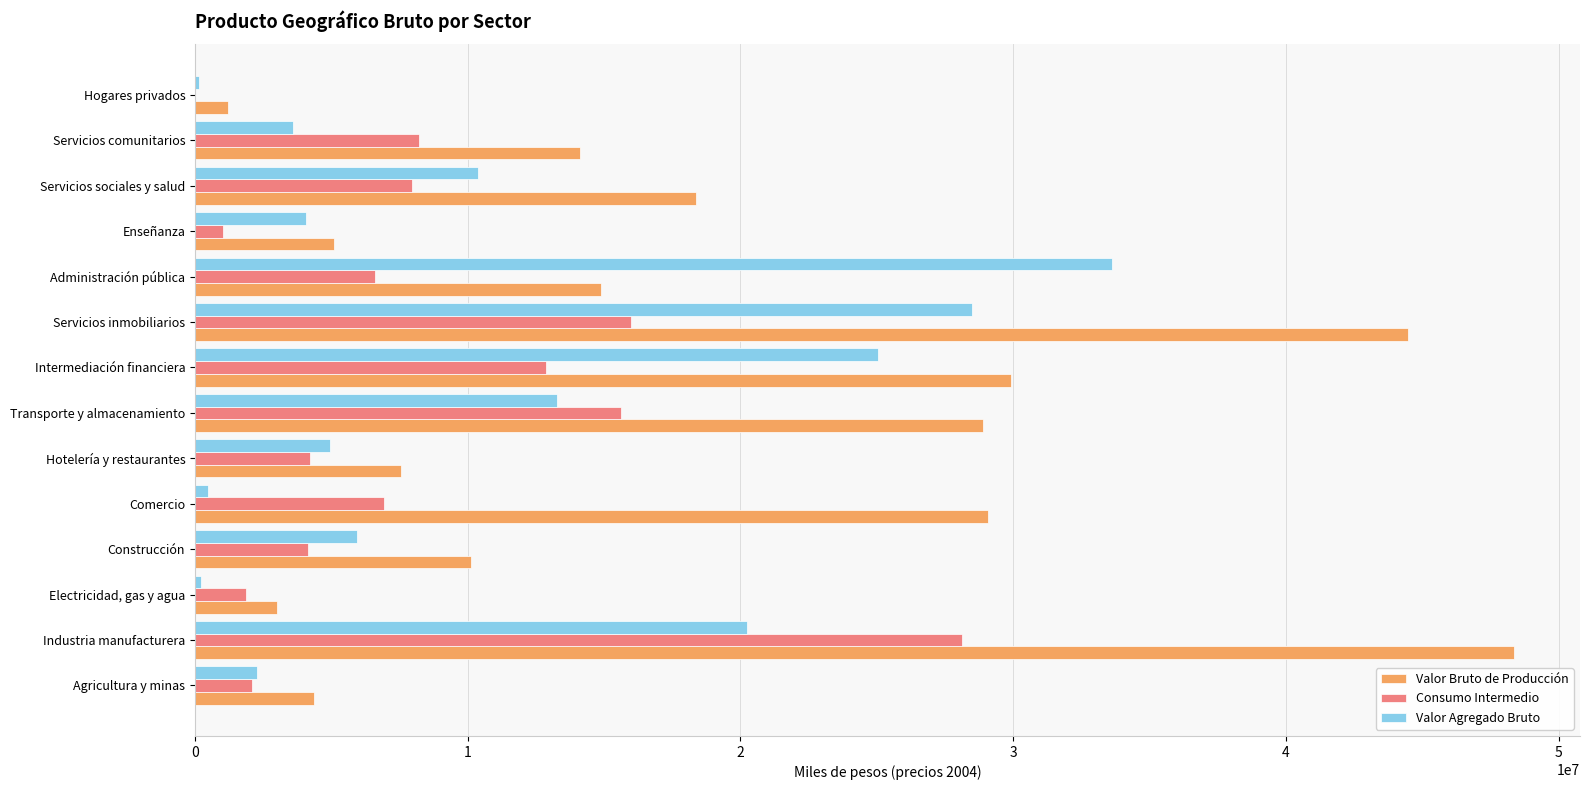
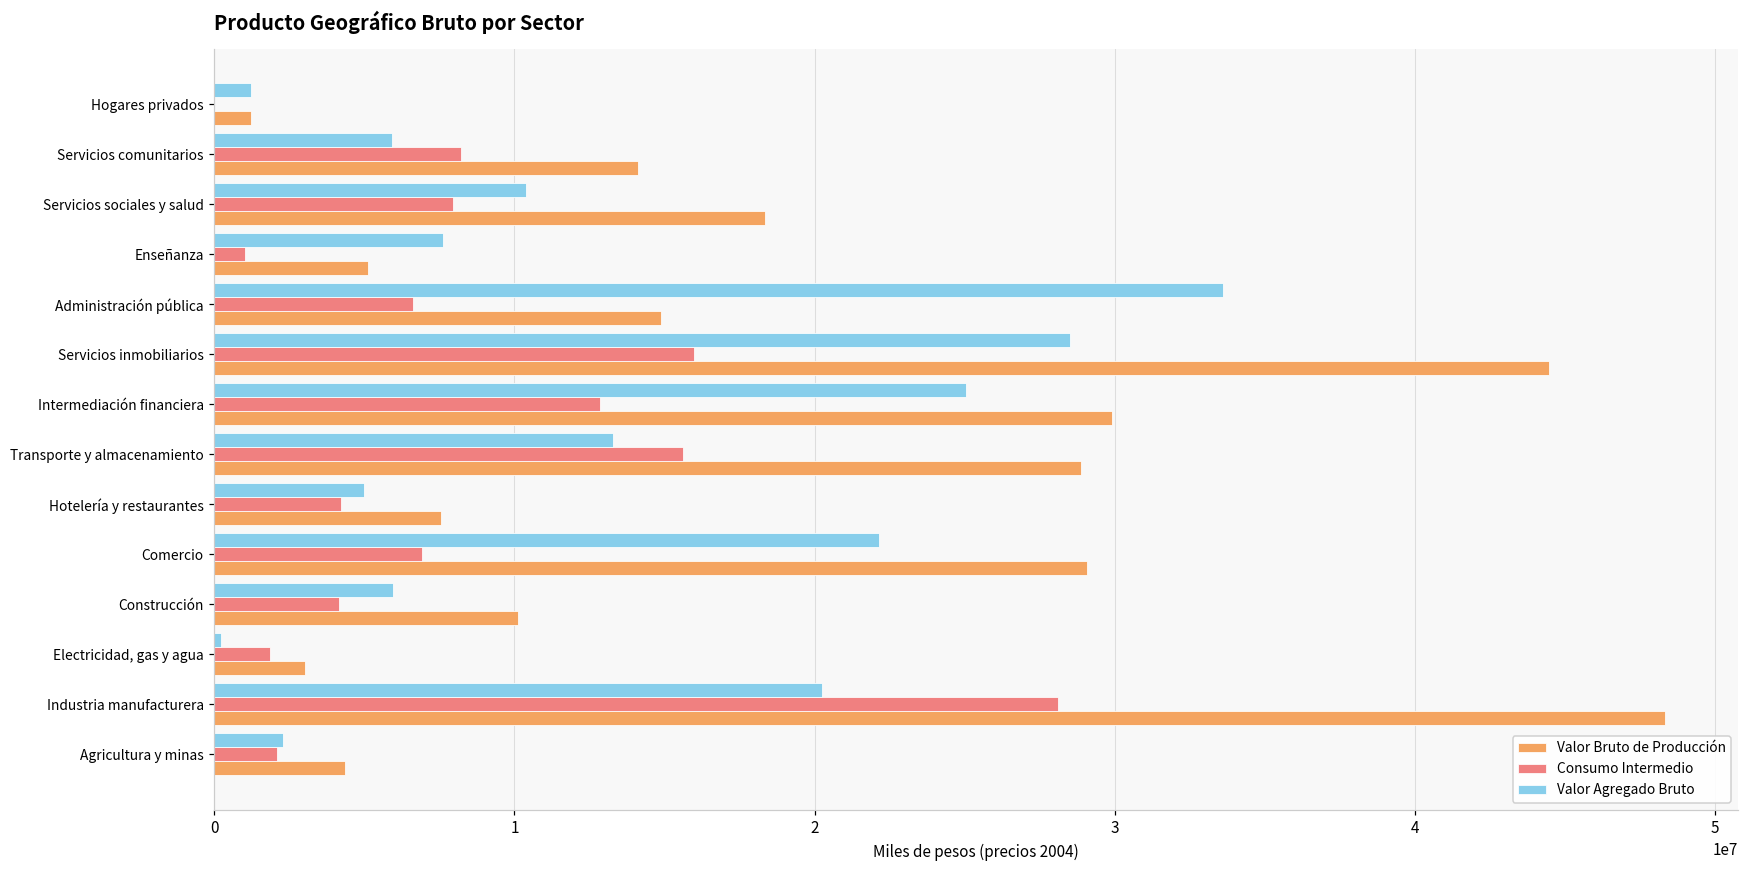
Valor Agregado Bruto, Hogares privados: 200000 -> 1200000
Valor Agregado Bruto, Servicios comunitarios: 3600000 -> 5900000
Valor Agregado Bruto, Enseñanza: 4100000 -> 7600000
Valor Agregado Bruto, Comercio: 500000 -> 22200000
